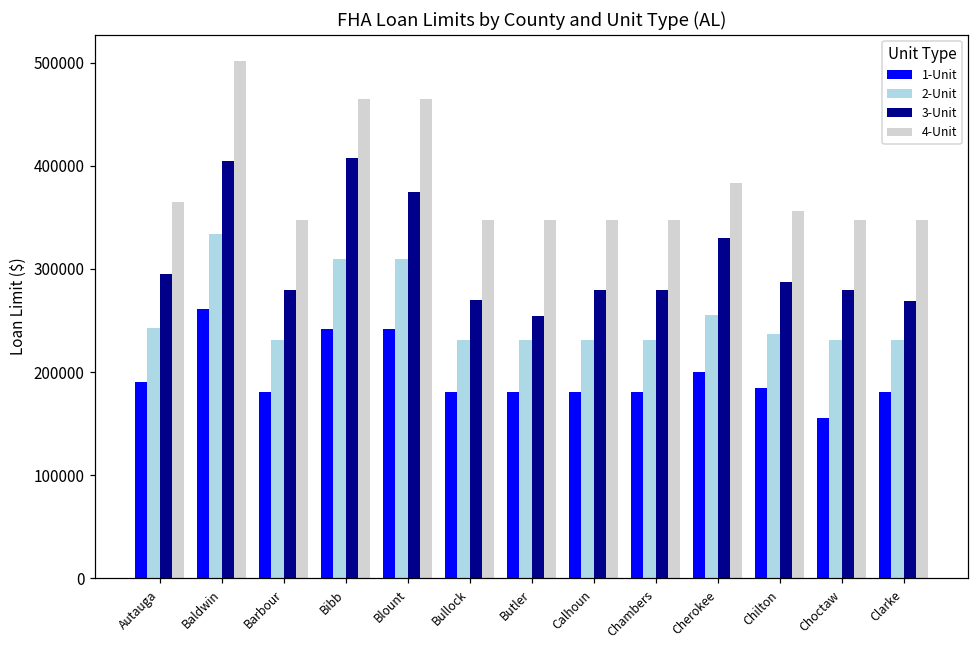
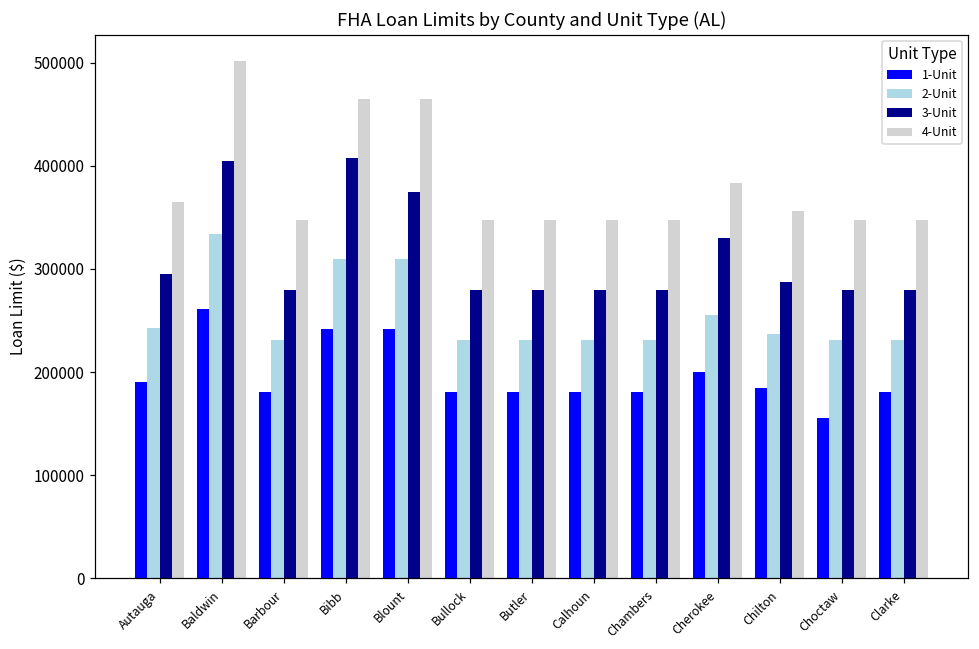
3-Unit, Bullock: 270000 -> 280000
3-Unit, Butler: 250000 -> 280000
3-Unit, Clarke: 270000 -> 280000
